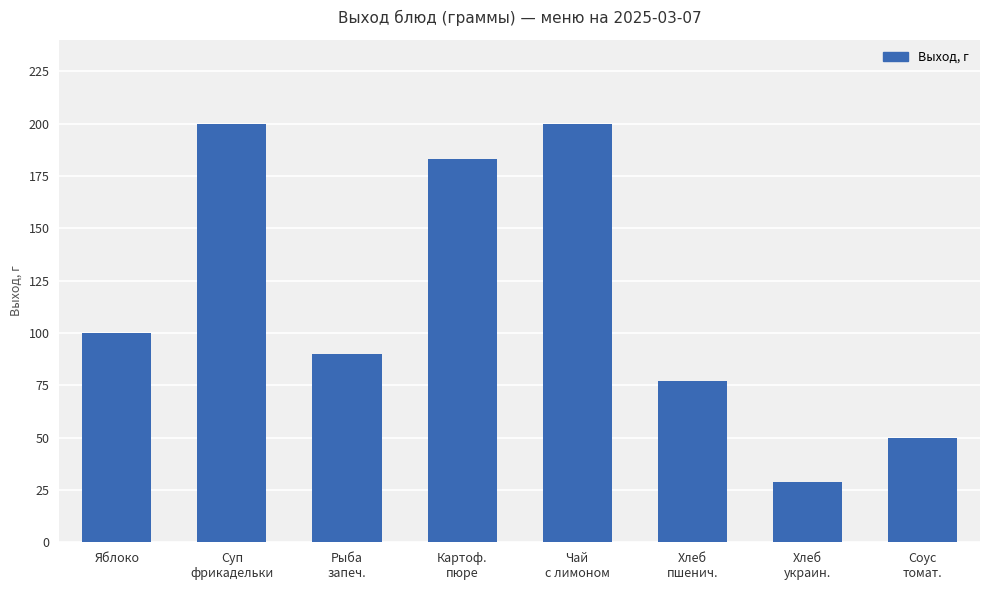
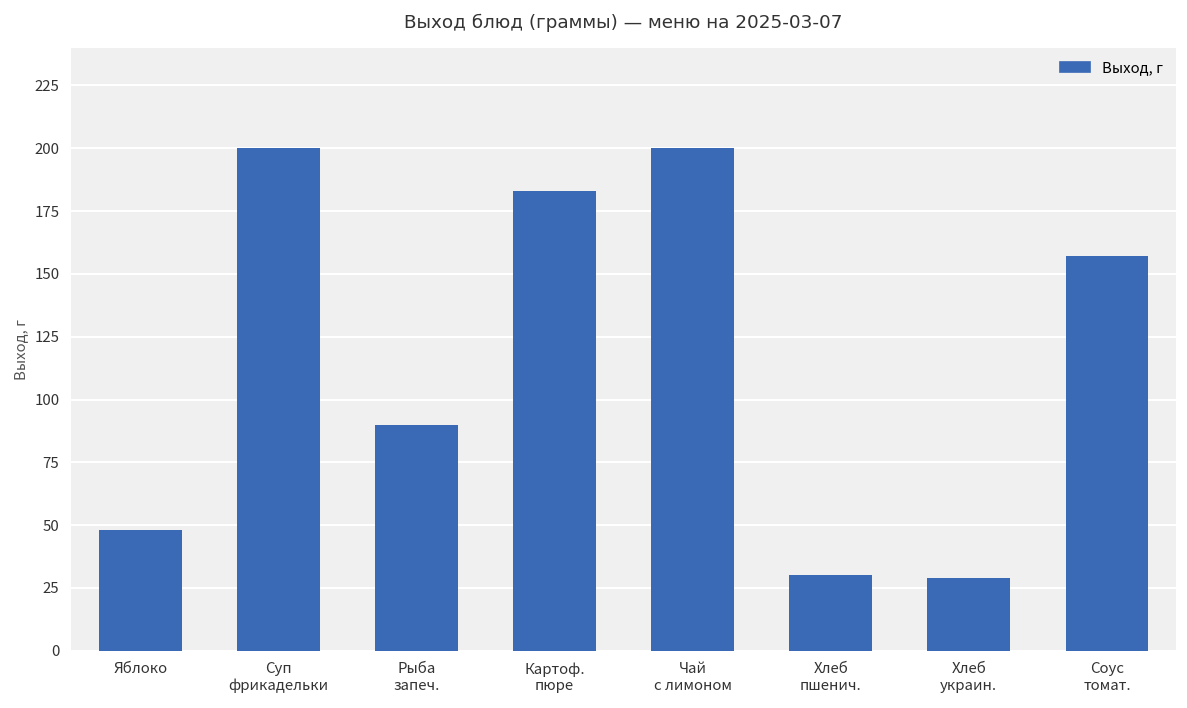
Яблоко: 100 -> 48
Хлеб пшенич.: 77 -> 30
Соус томат.: 50 -> 157
